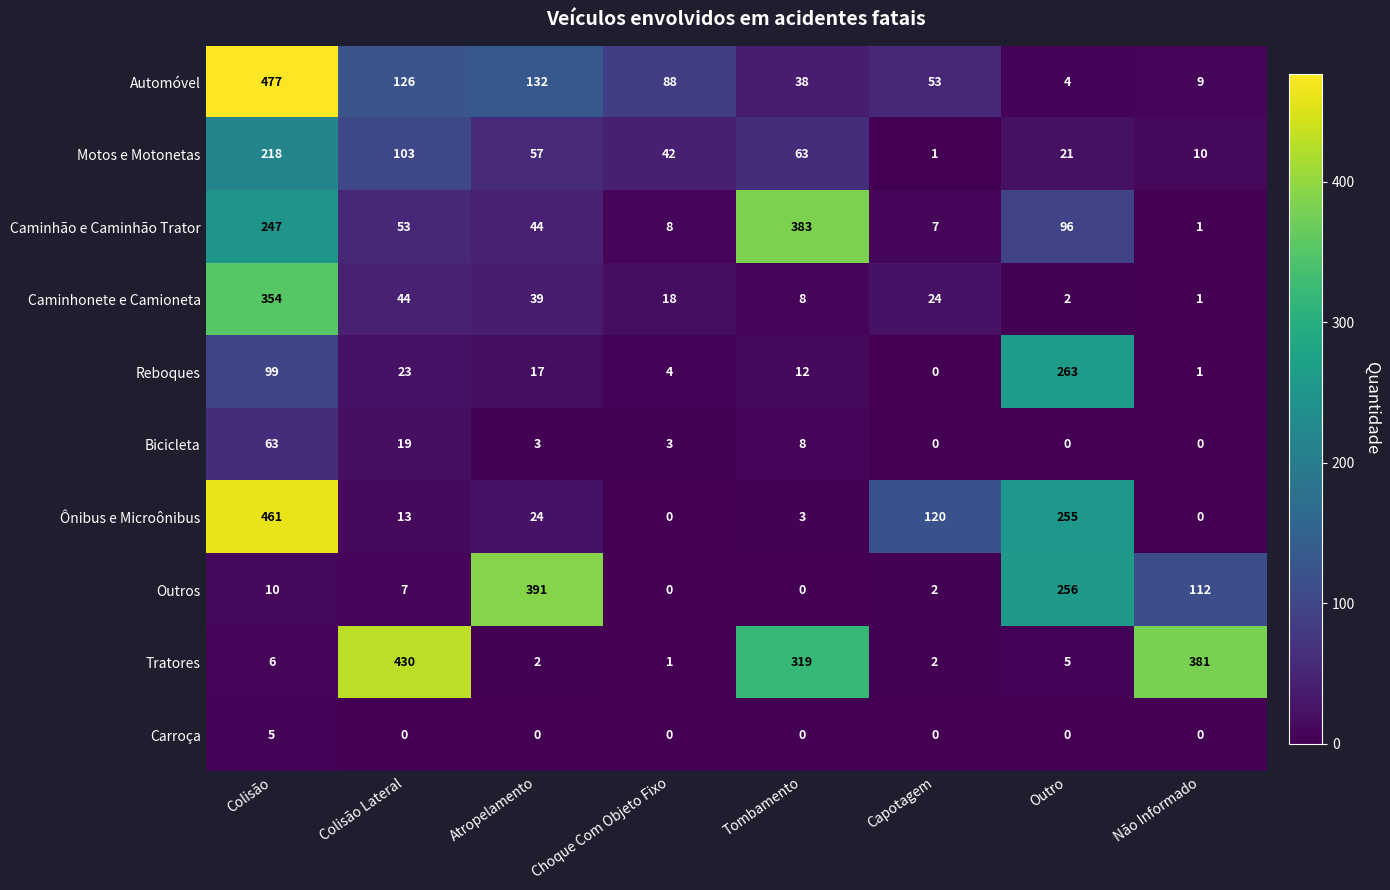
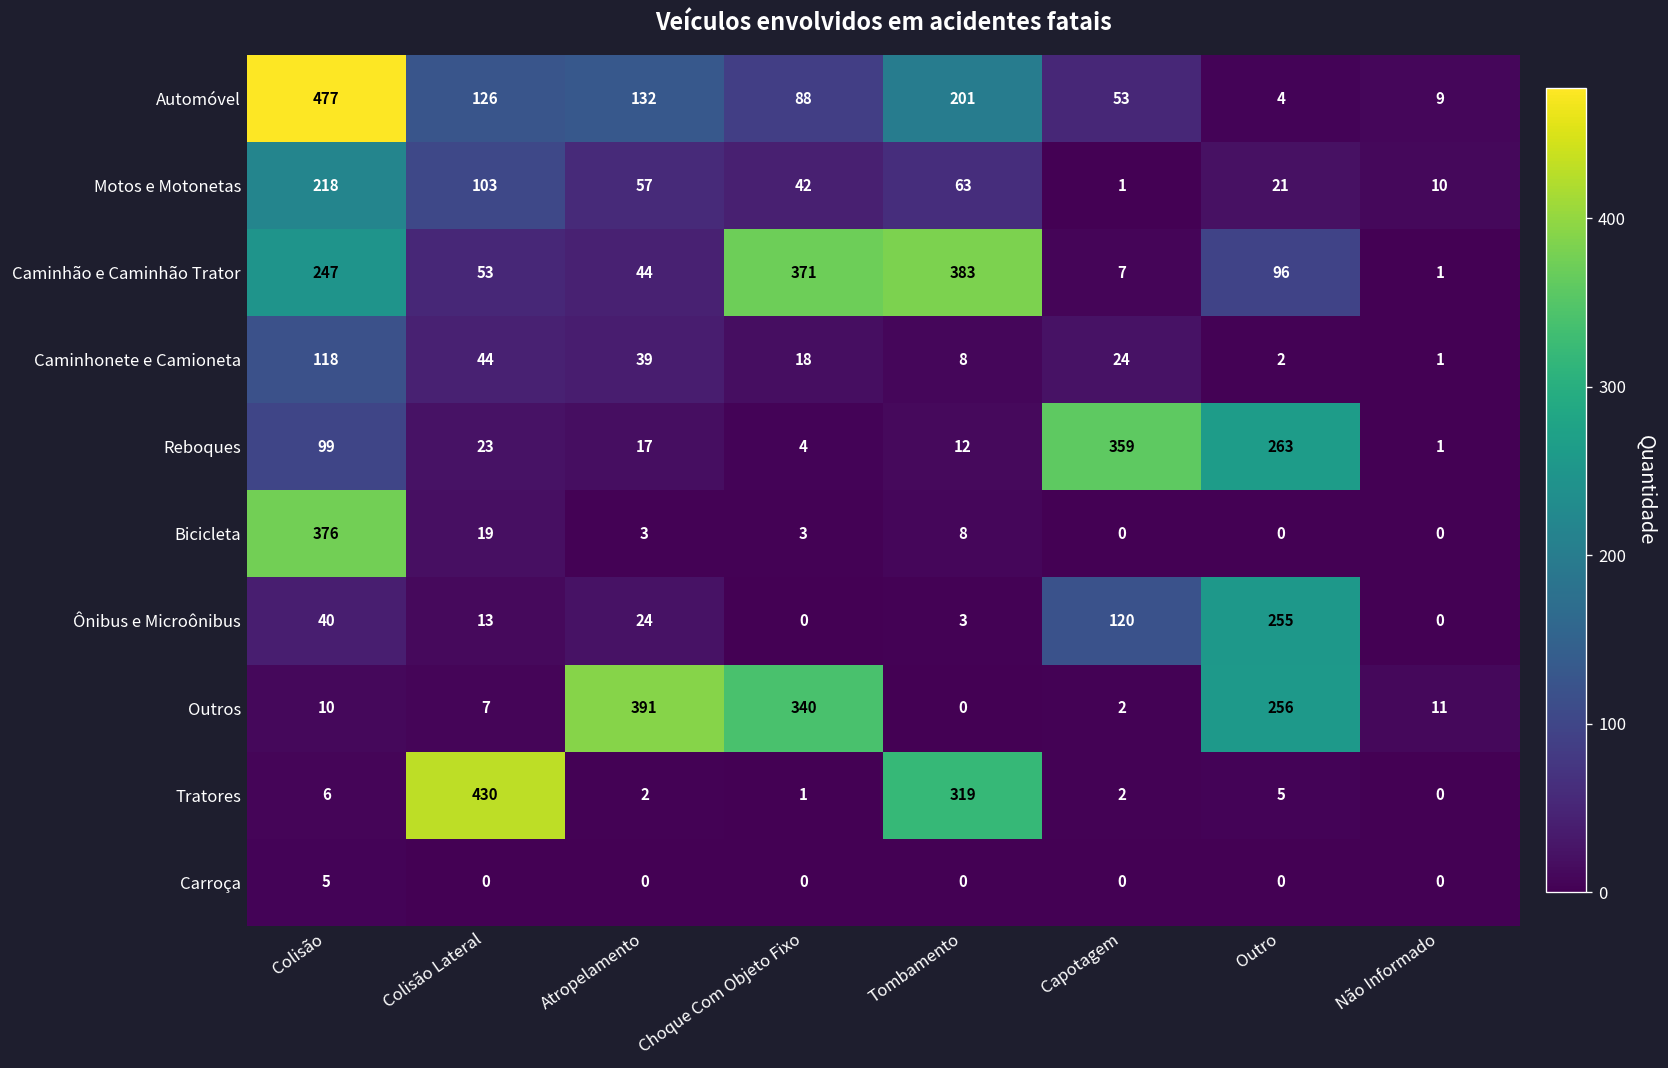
Automóvel, Tombamento: 38 -> 201
Caminhão e Caminhão Trator, Choque Com Objeto Fixo: 8 -> 371
Caminhonete e Camioneta, Colisão: 354 -> 118
Reboques, Capotagem: 0 -> 359
Bicicleta, Colisão: 63 -> 376
Ônibus e Microônibus, Colisão: 461 -> 40
Outros, Choque Com Objeto Fixo: 0 -> 340
Outros, Não Informado: 112 -> 11
Tratores, Não Informado: 381 -> 0
